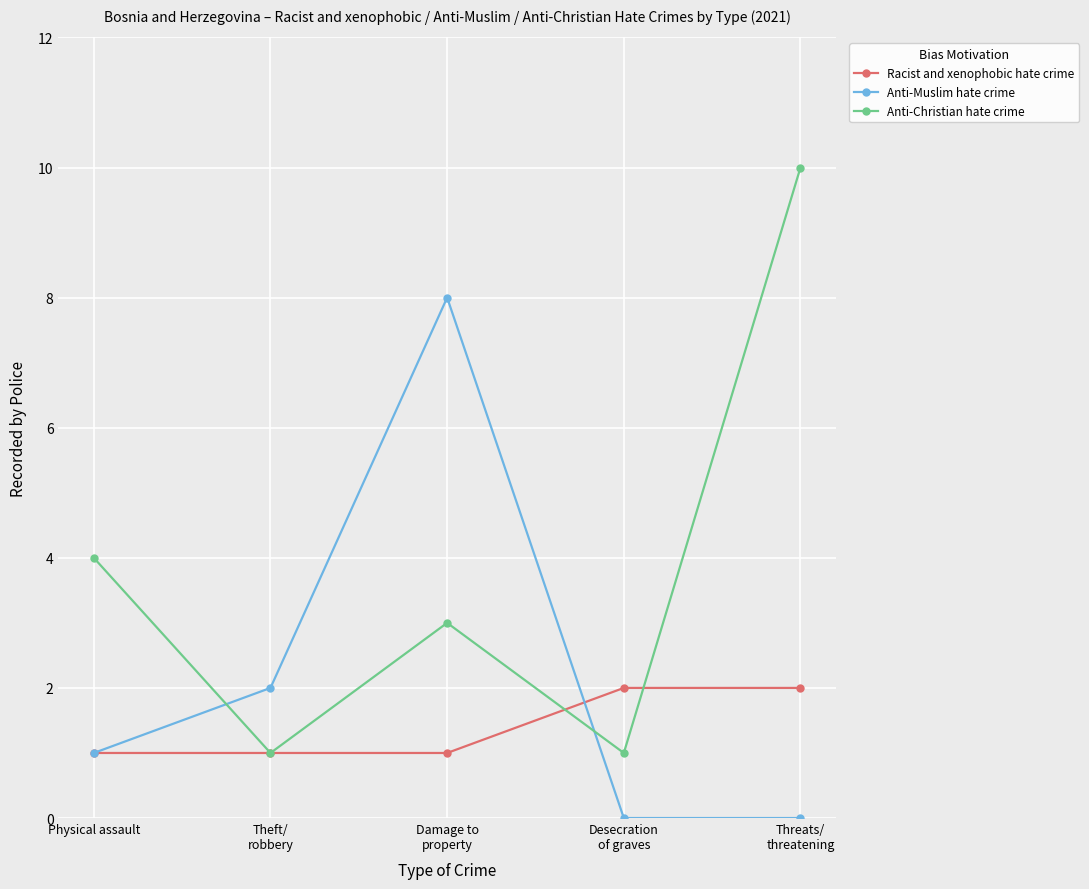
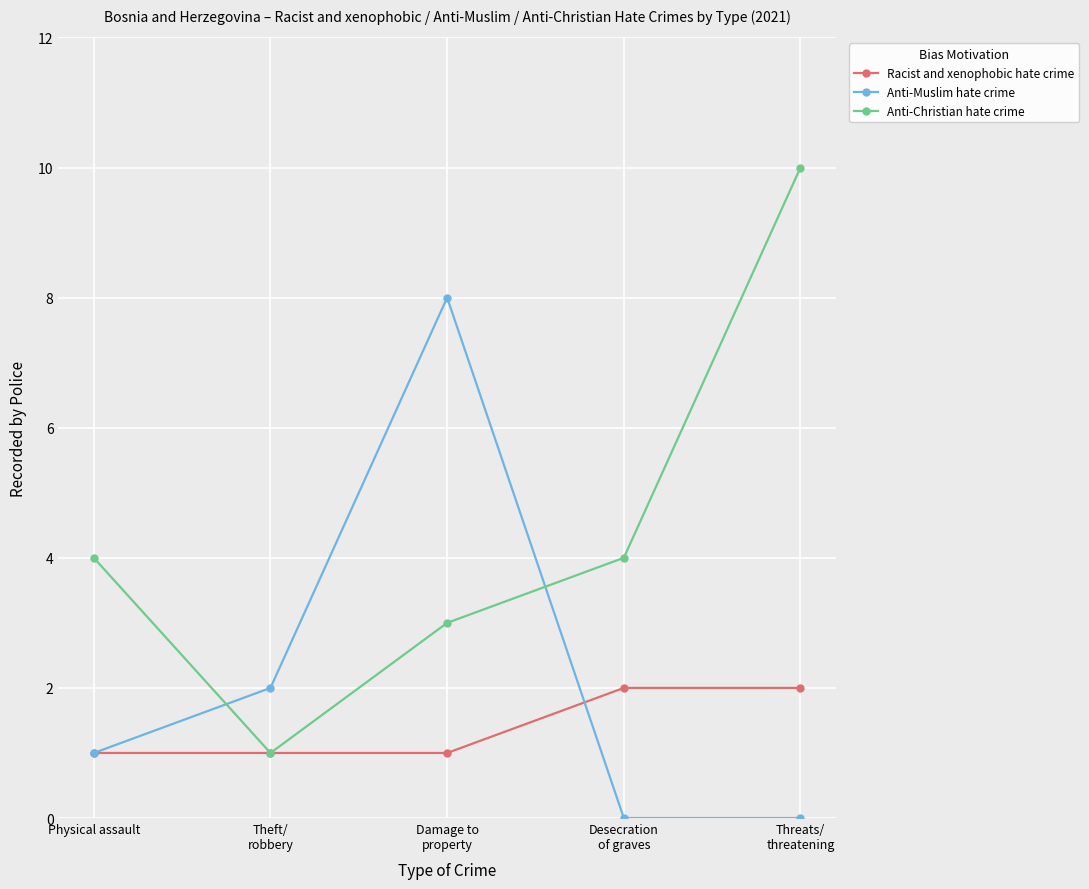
Anti-Christian hate crime, Desecration of graves: 1 -> 4
